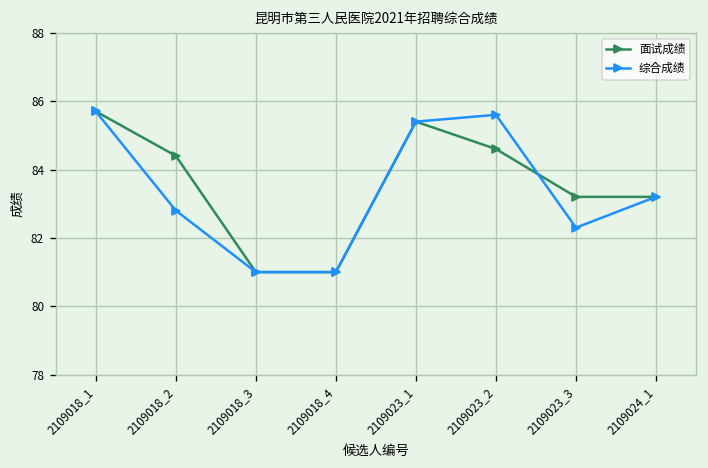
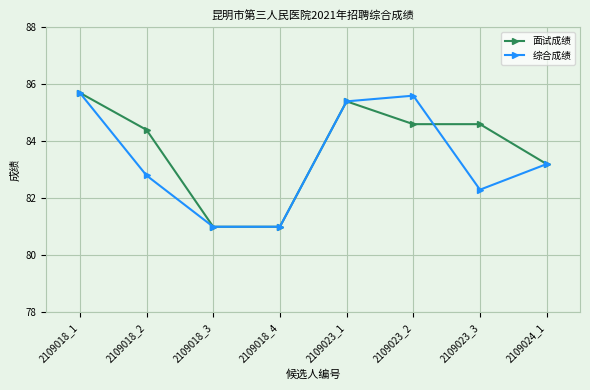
面试成绩, 2109023_3: 83.2 -> 84.6
